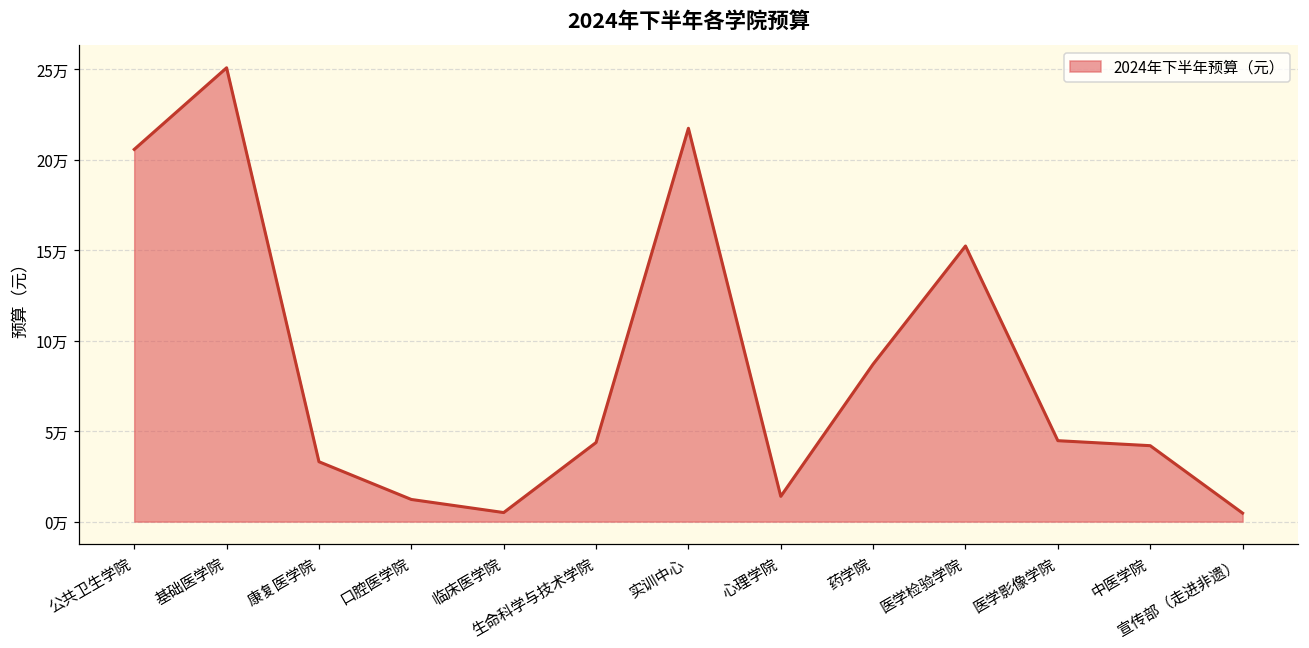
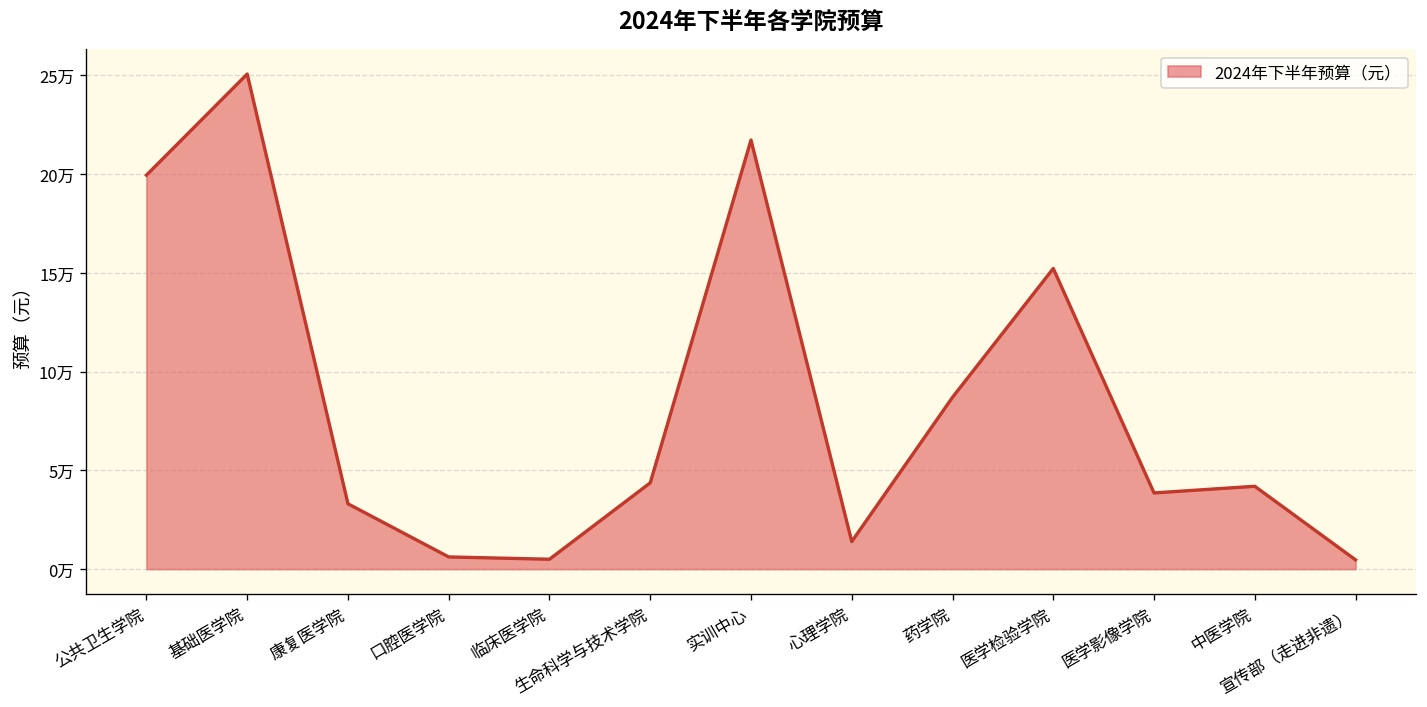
公共卫生学院: 20.6万 -> 19.9万
口腔医学院: 1.2万 -> 0.6万
医学影像学院: 4.5万 -> 3.9万
